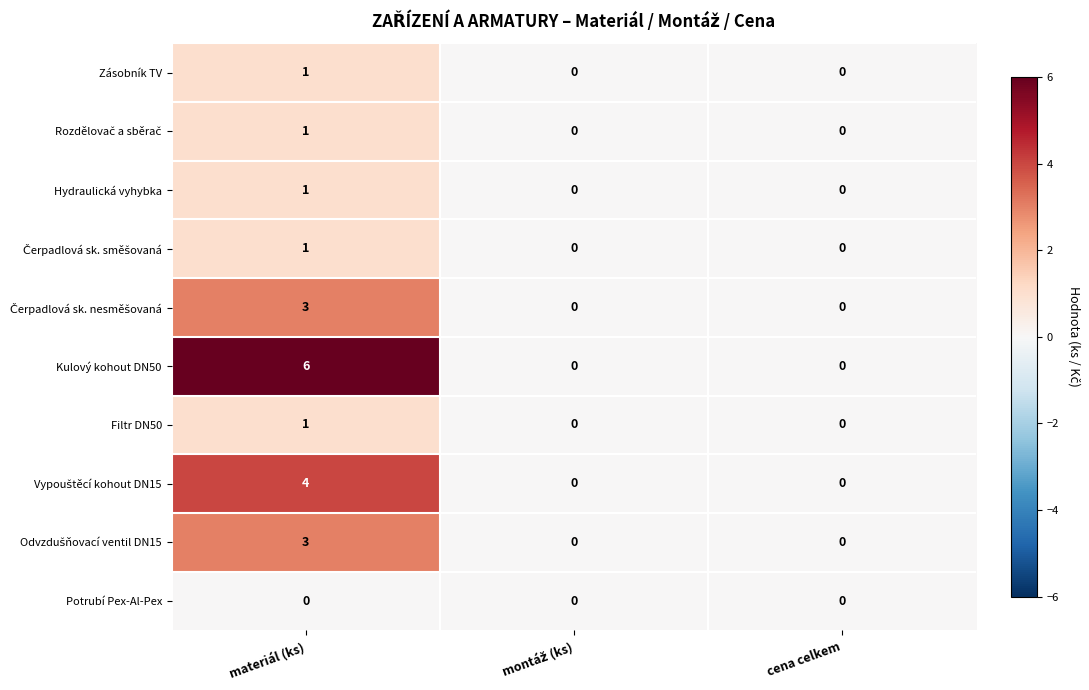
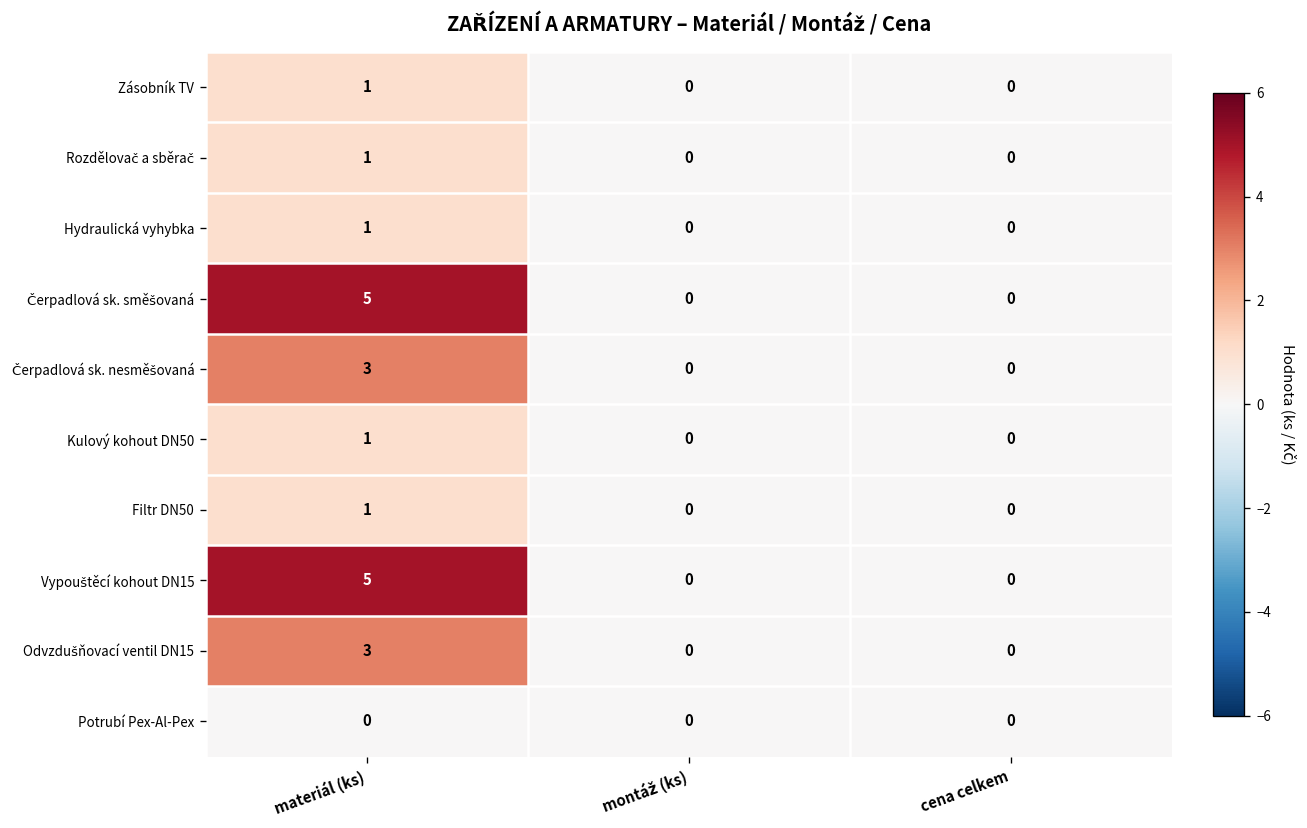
Čerpadlová sk. směšovaná, materiál (ks): 1 -> 5
Kulový kohout DN50, materiál (ks): 6 -> 1
Vypouštěcí kohout DN15, materiál (ks): 4 -> 5
